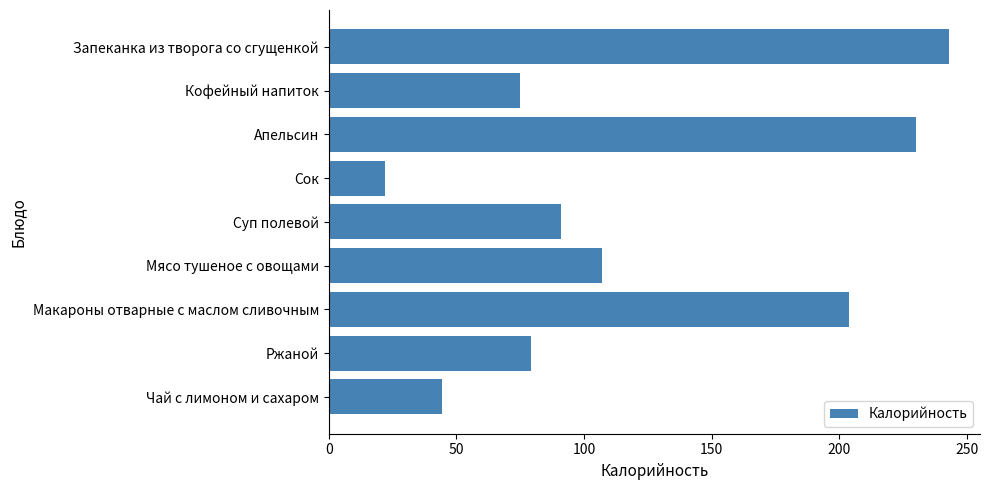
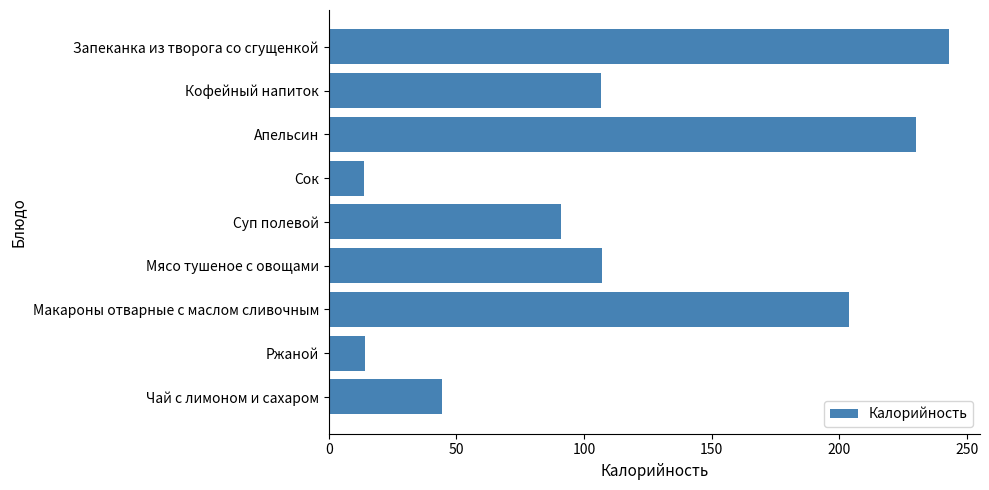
Кофейный напиток: 75 -> 107
Сок: 22 -> 14
Ржаной: 79 -> 14
